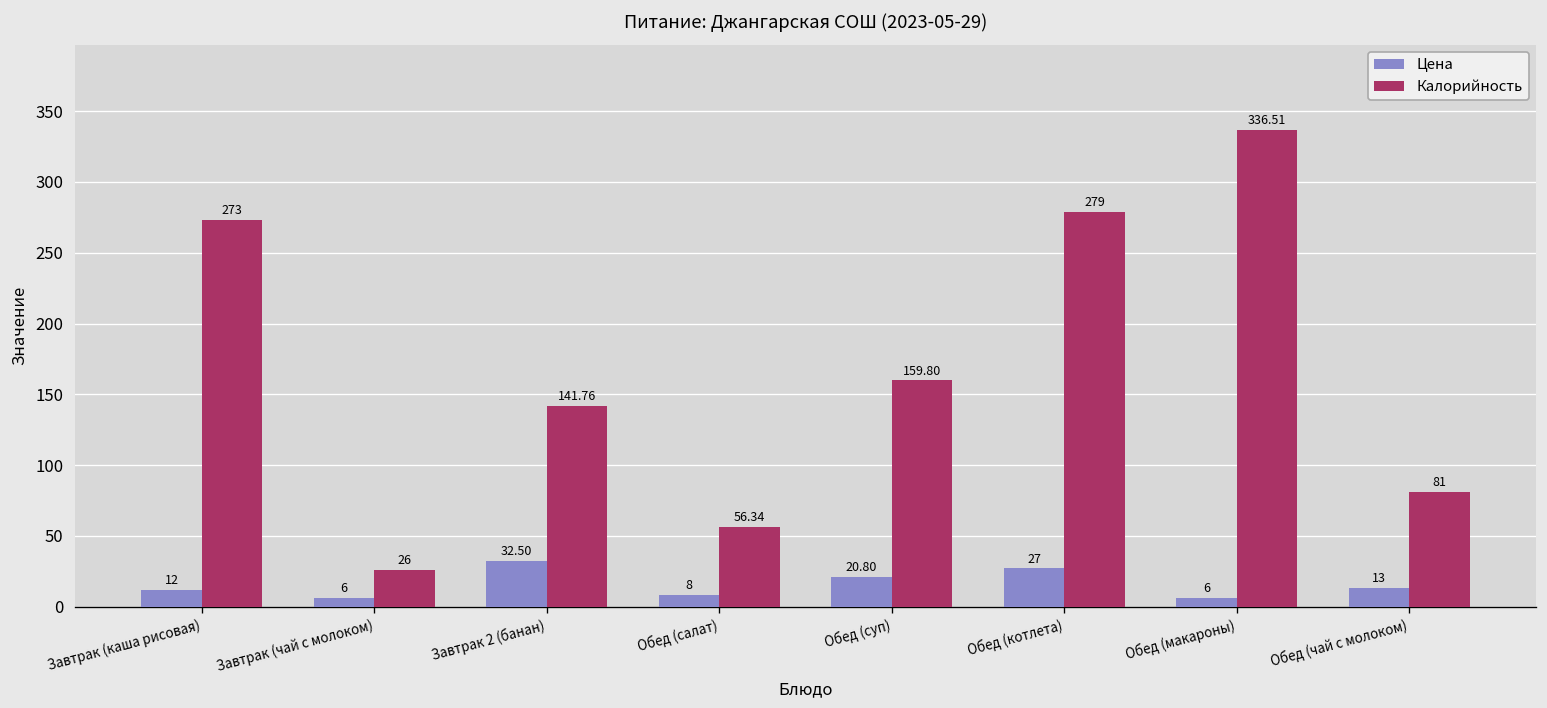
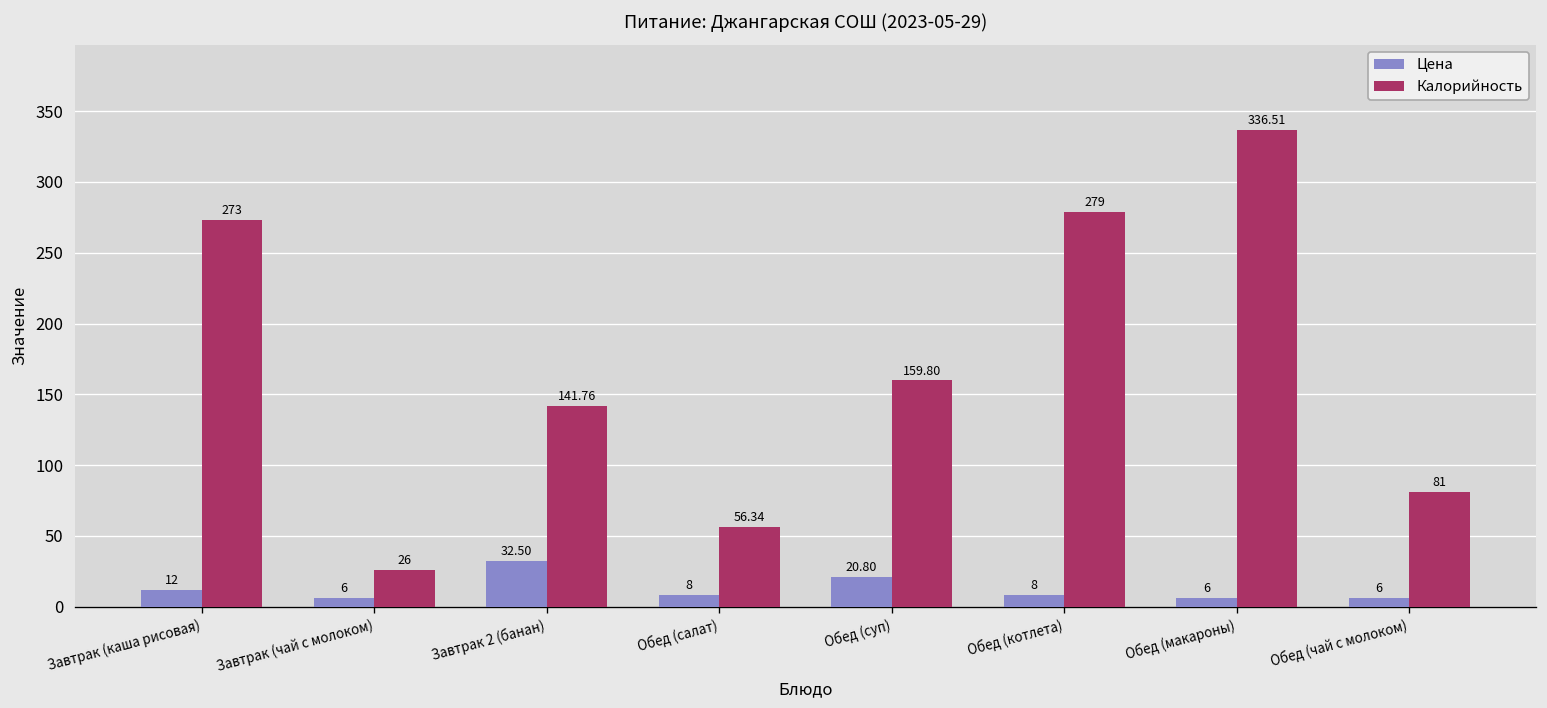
Цена, Обед (котлета): 27 -> 8
Цена, Обед (чай с молоком): 13 -> 6
